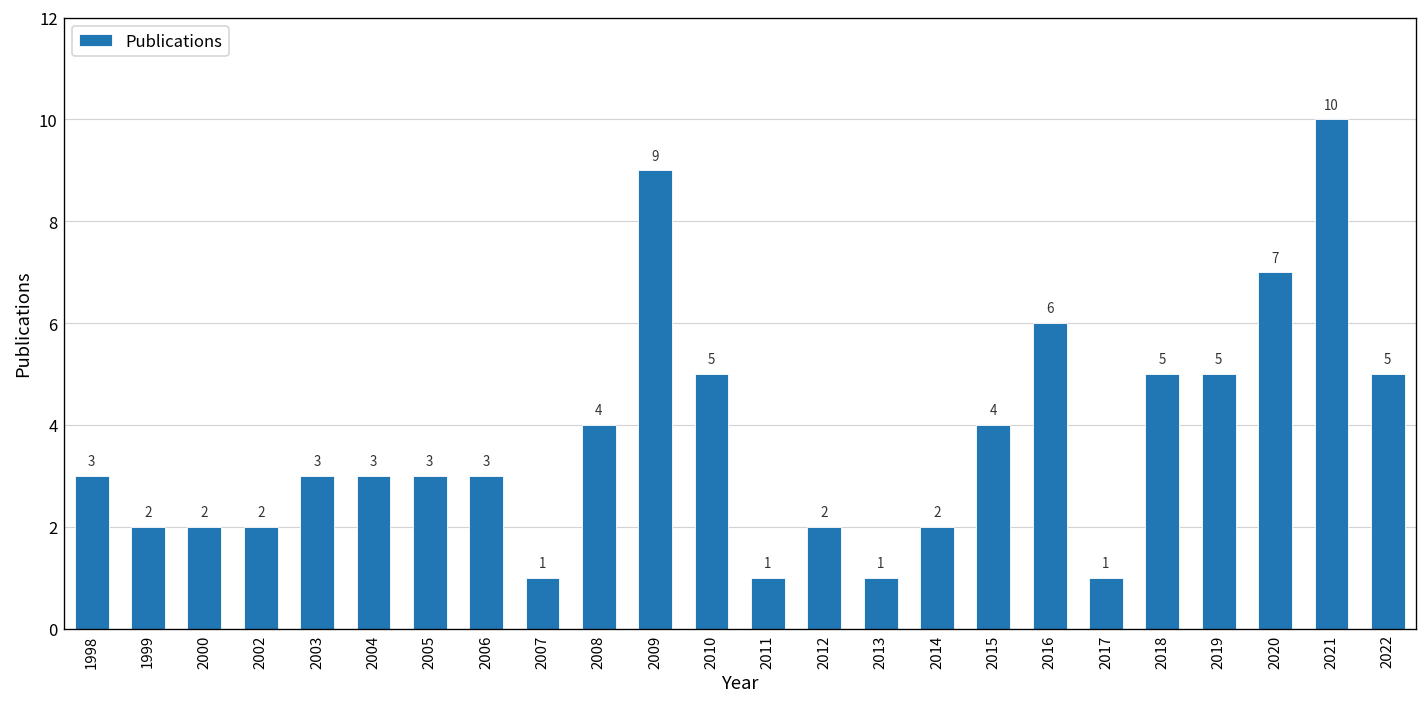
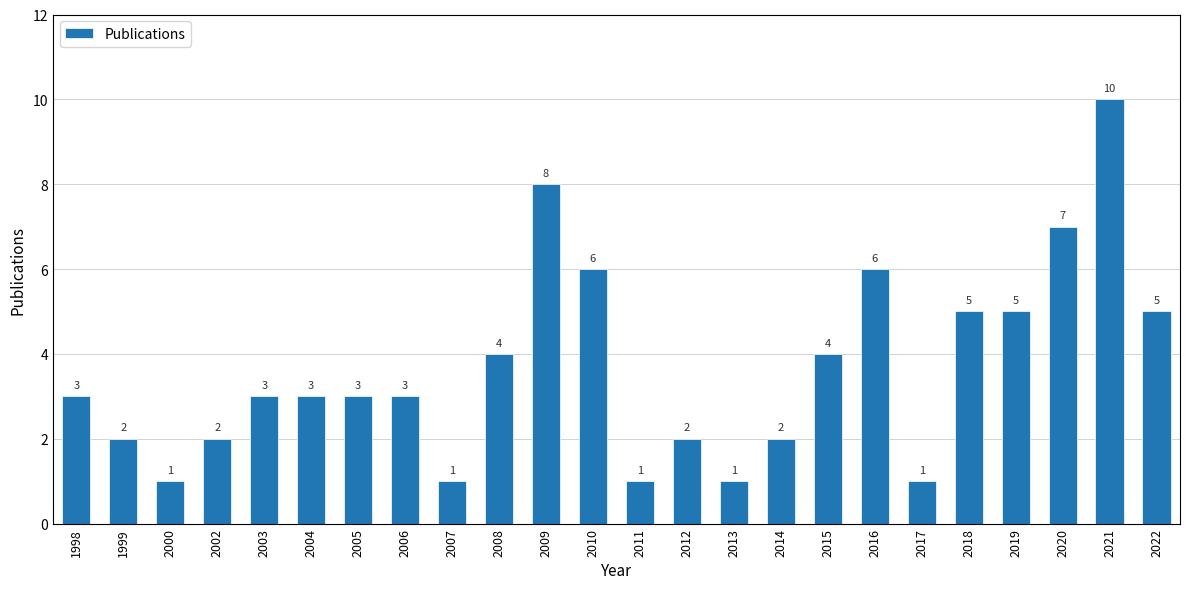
2000: 2 -> 1
2009: 9 -> 8
2010: 5 -> 6
